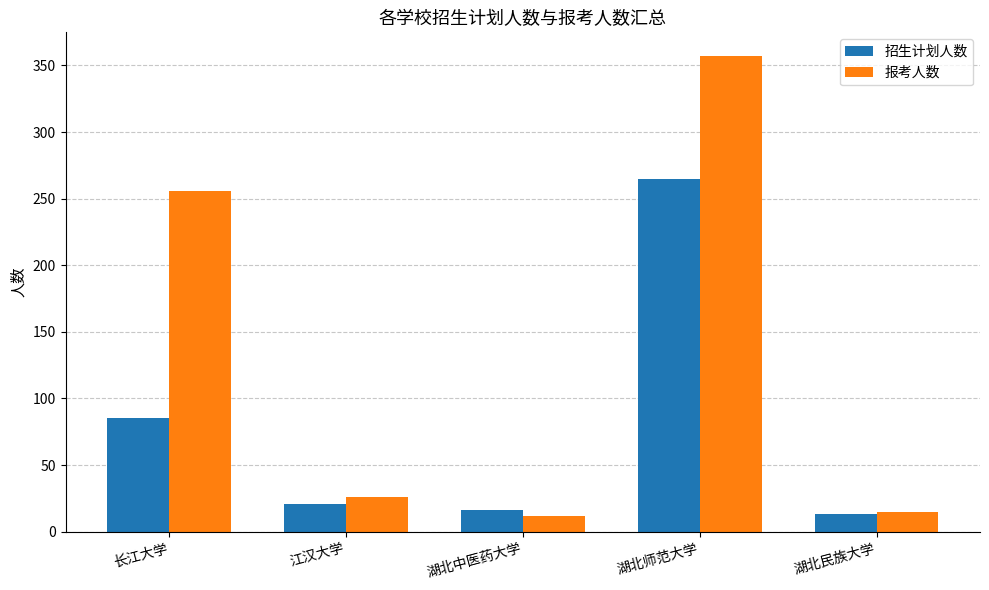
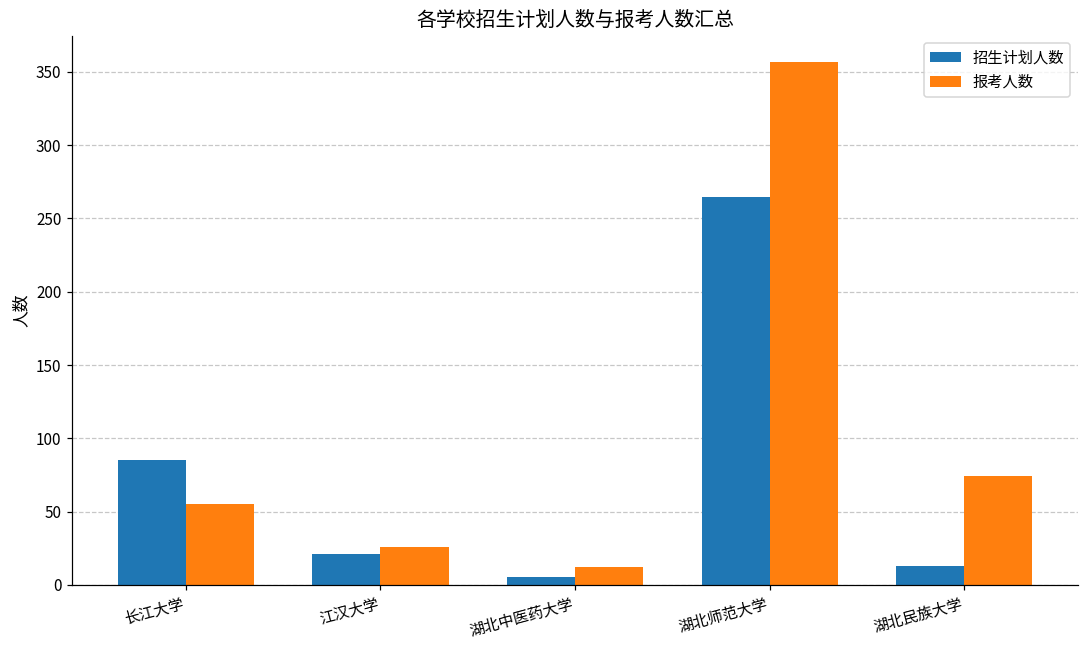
报考人数, 长江大学: 256 -> 55
招生计划人数, 湖北中医药大学: 16 -> 5
报考人数, 湖北民族大学: 15 -> 74
